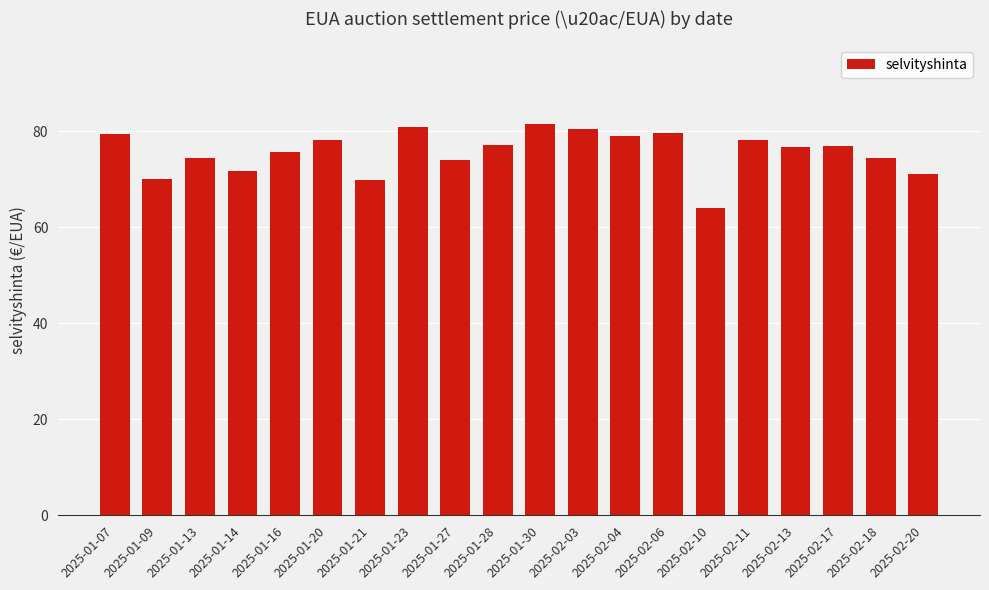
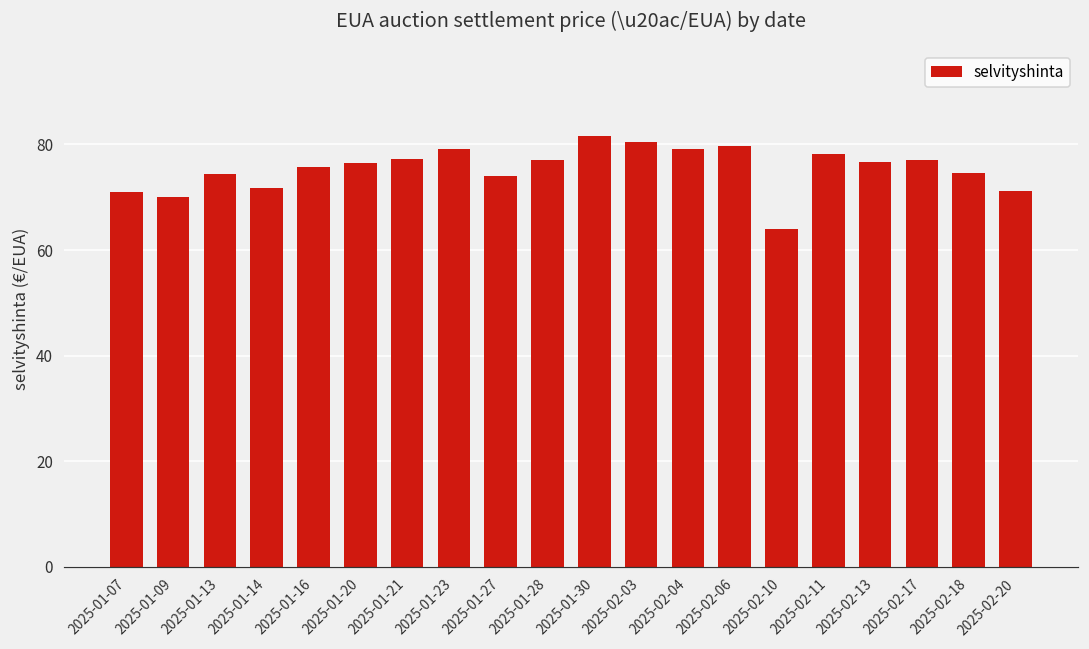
2025-01-07: 79 -> 71
2025-01-20: 78 -> 76
2025-01-21: 70 -> 77
2025-01-23: 81 -> 79
